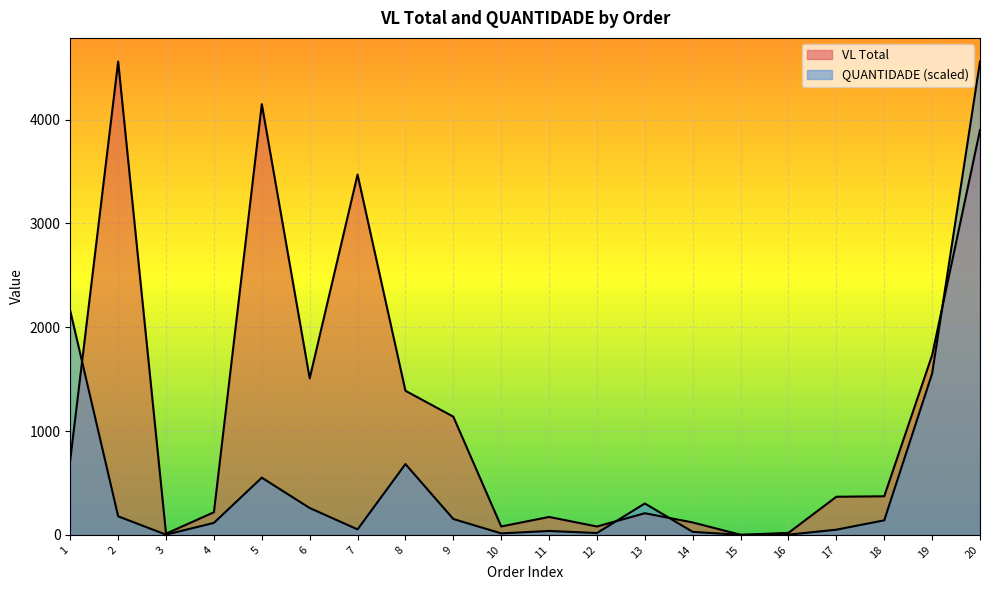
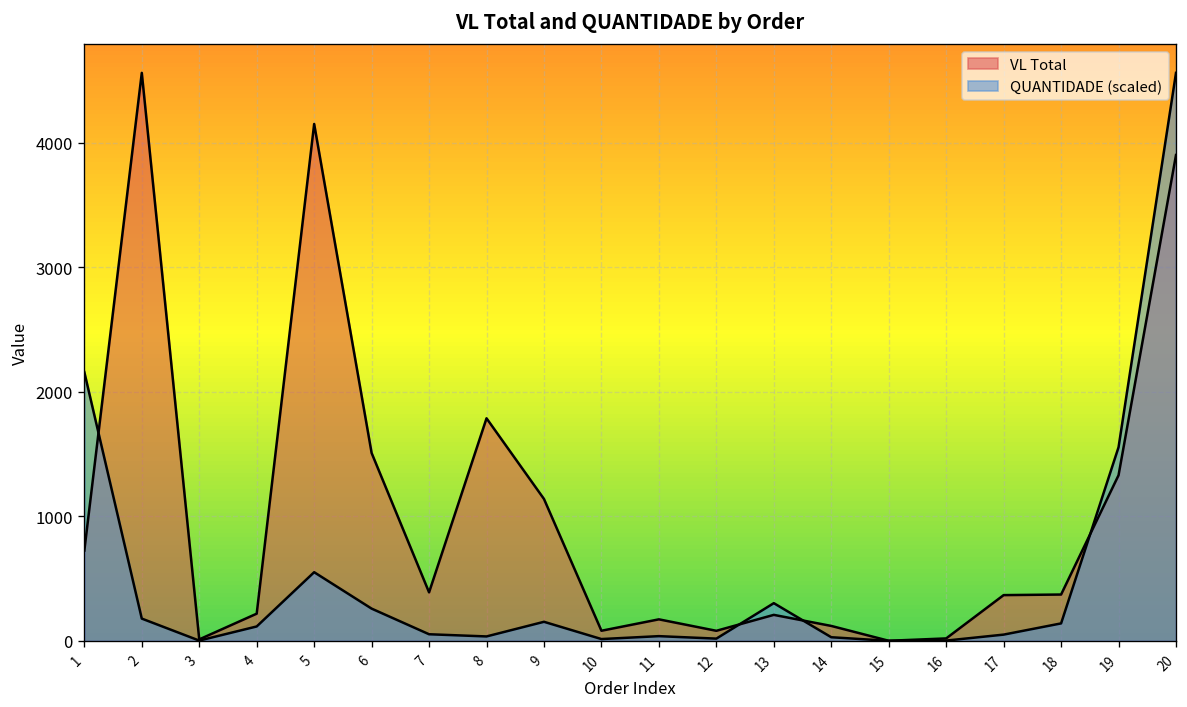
VL Total, 7: 3470 -> 390
VL Total, 8: 1390 -> 1790
QUANTIDADE (scaled), 8: 680 -> 40
VL Total, 19: 1730 -> 1330
